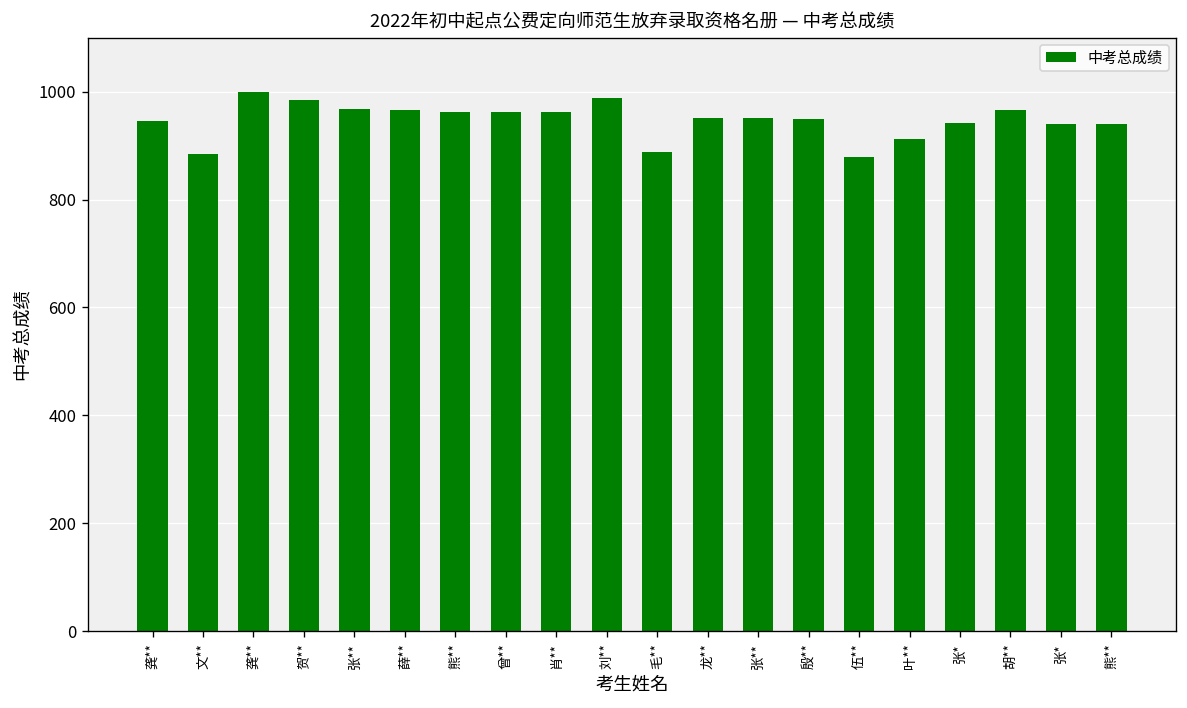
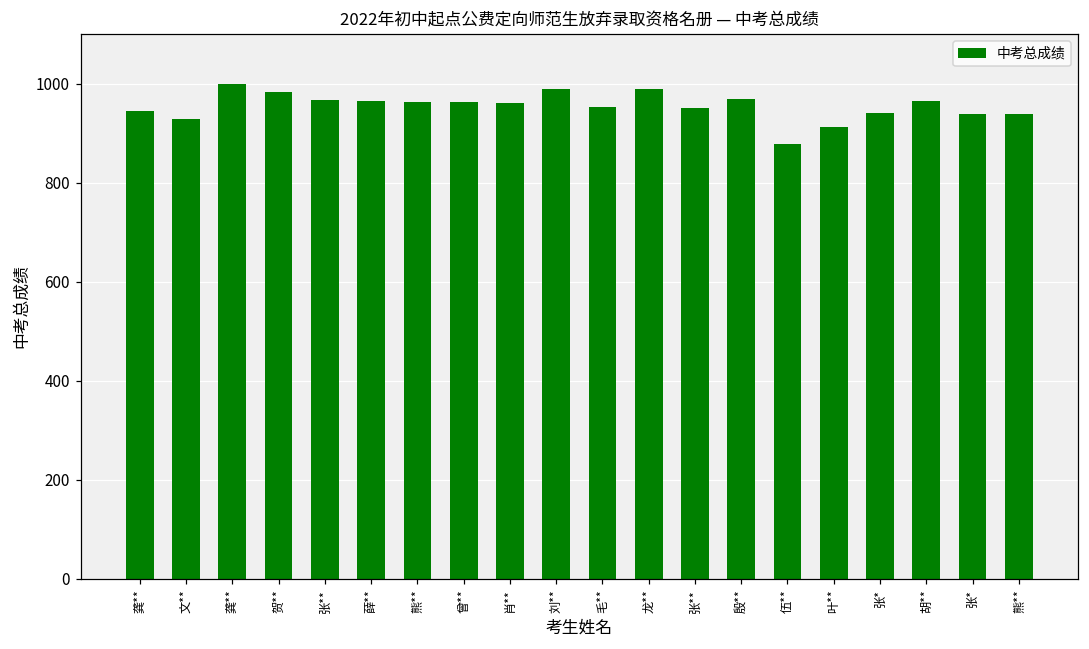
文**: 890 -> 930
毛**: 890 -> 950
龙**: 950 -> 990
殷**: 950 -> 970
